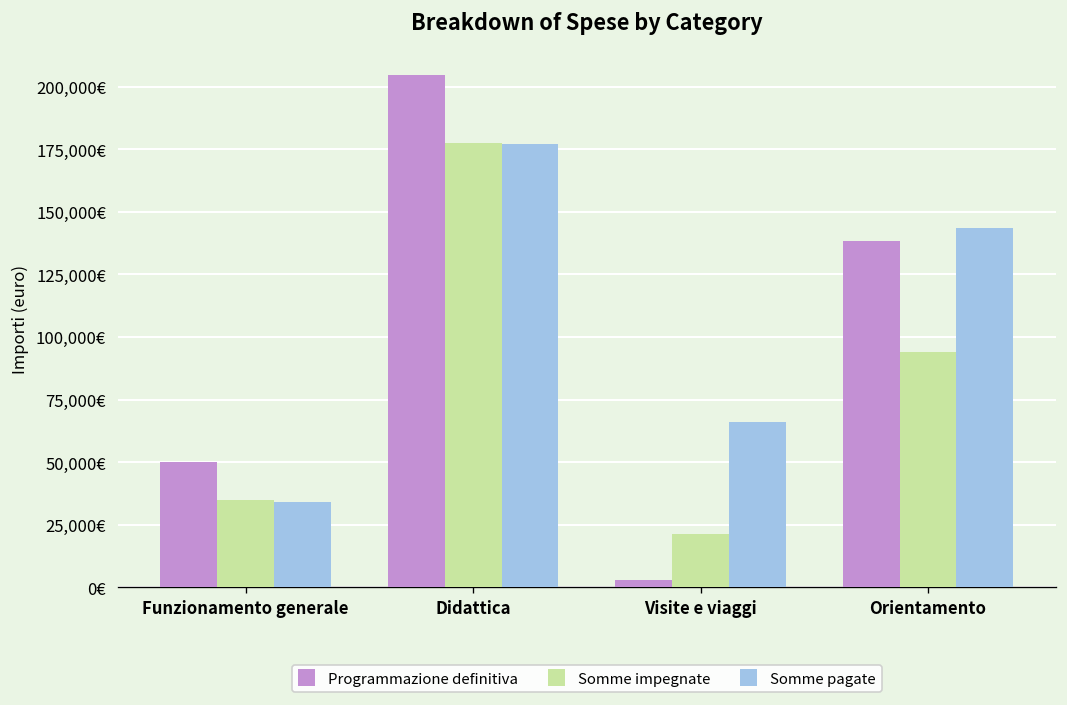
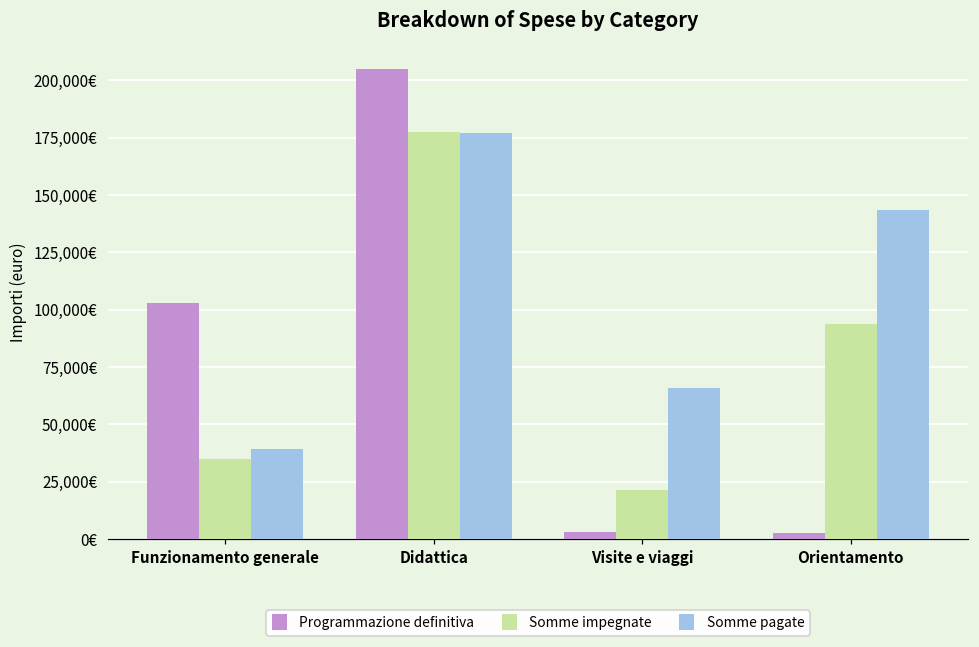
Programmazione definitiva, Funzionamento generale: 50,000€ -> 103,000€
Somme pagate, Funzionamento generale: 34,000€ -> 39,000€
Programmazione definitiva, Orientamento: 138,000€ -> 2,000€
